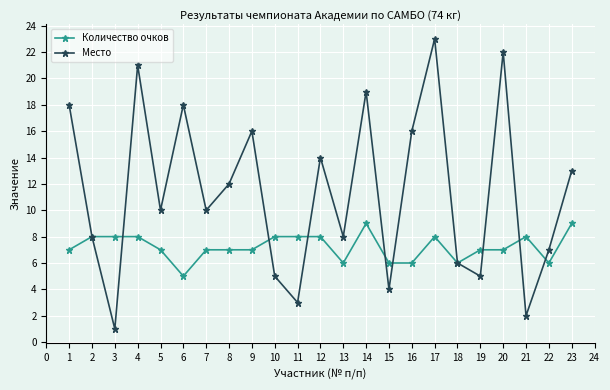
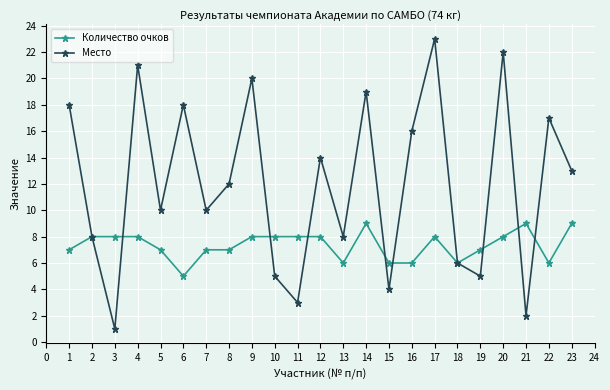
Количество очков, 9: 7 -> 8
Место, 9: 16 -> 20
Количество очков, 20: 7 -> 8
Количество очков, 21: 8 -> 9
Место, 22: 7 -> 17
